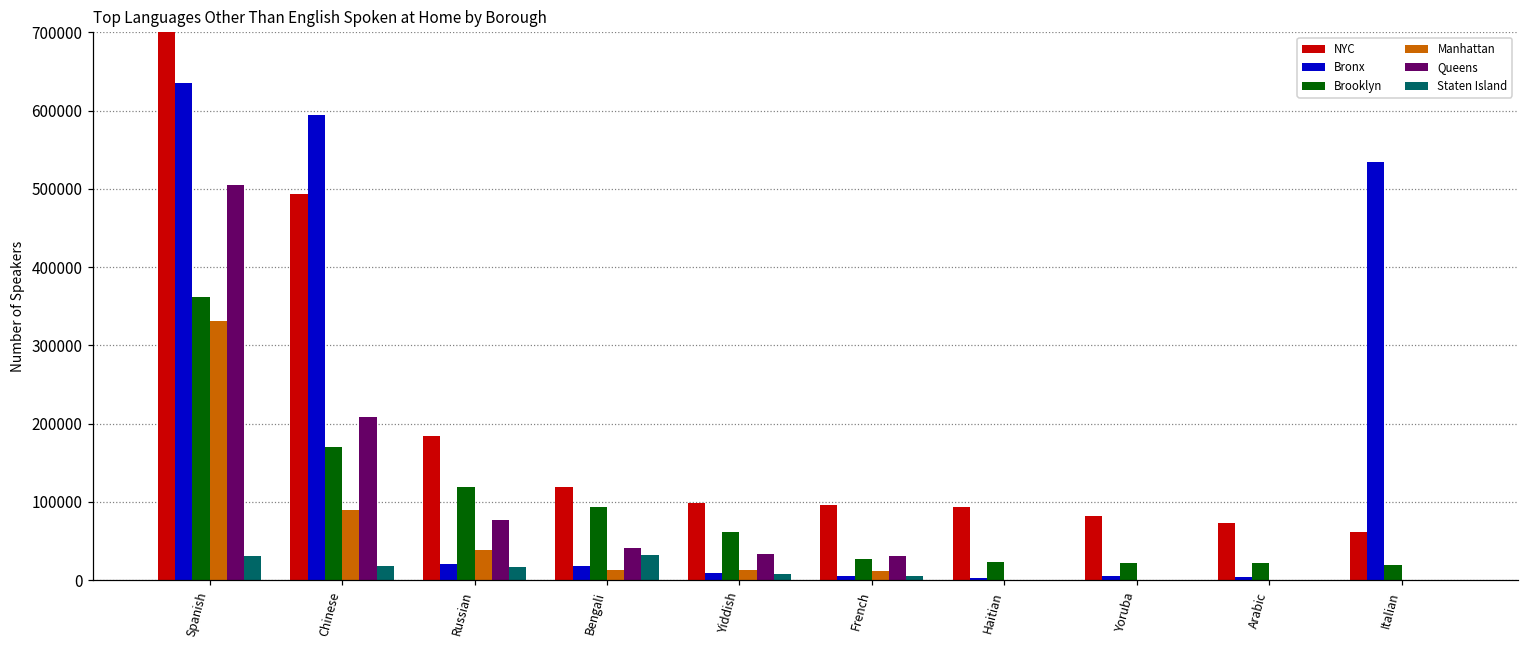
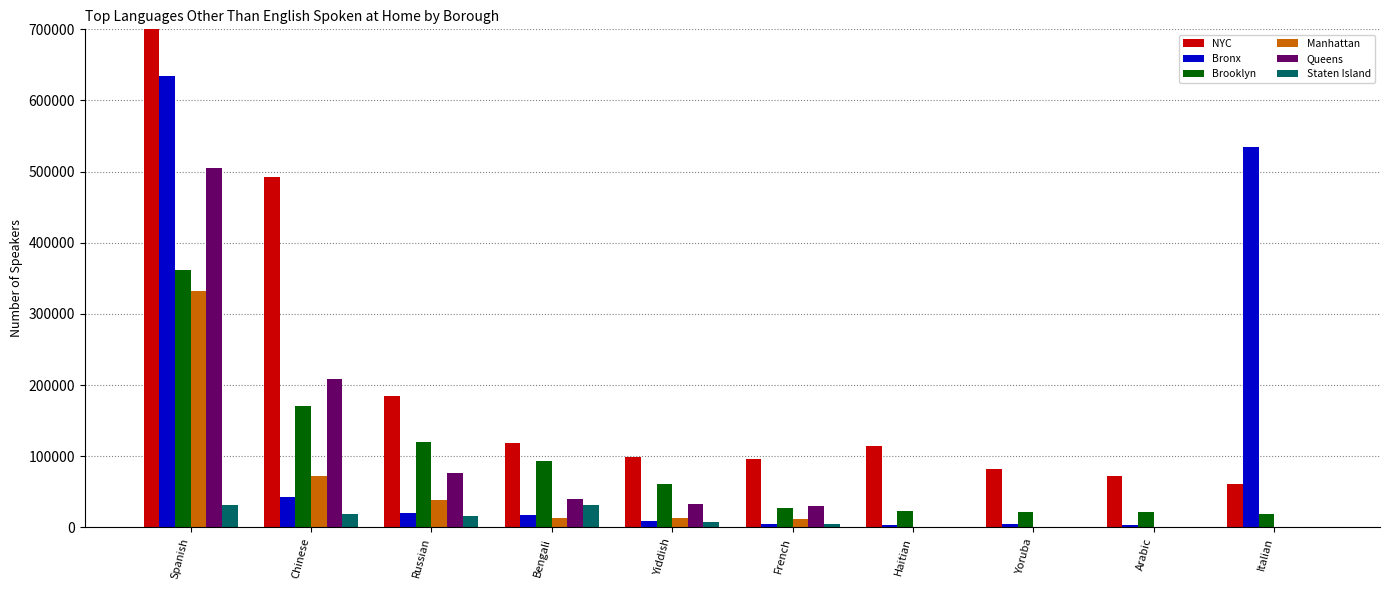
Bronx, Chinese: 590000 -> 40000
Manhattan, Chinese: 90000 -> 70000
NYC, Haitian: 90000 -> 110000
